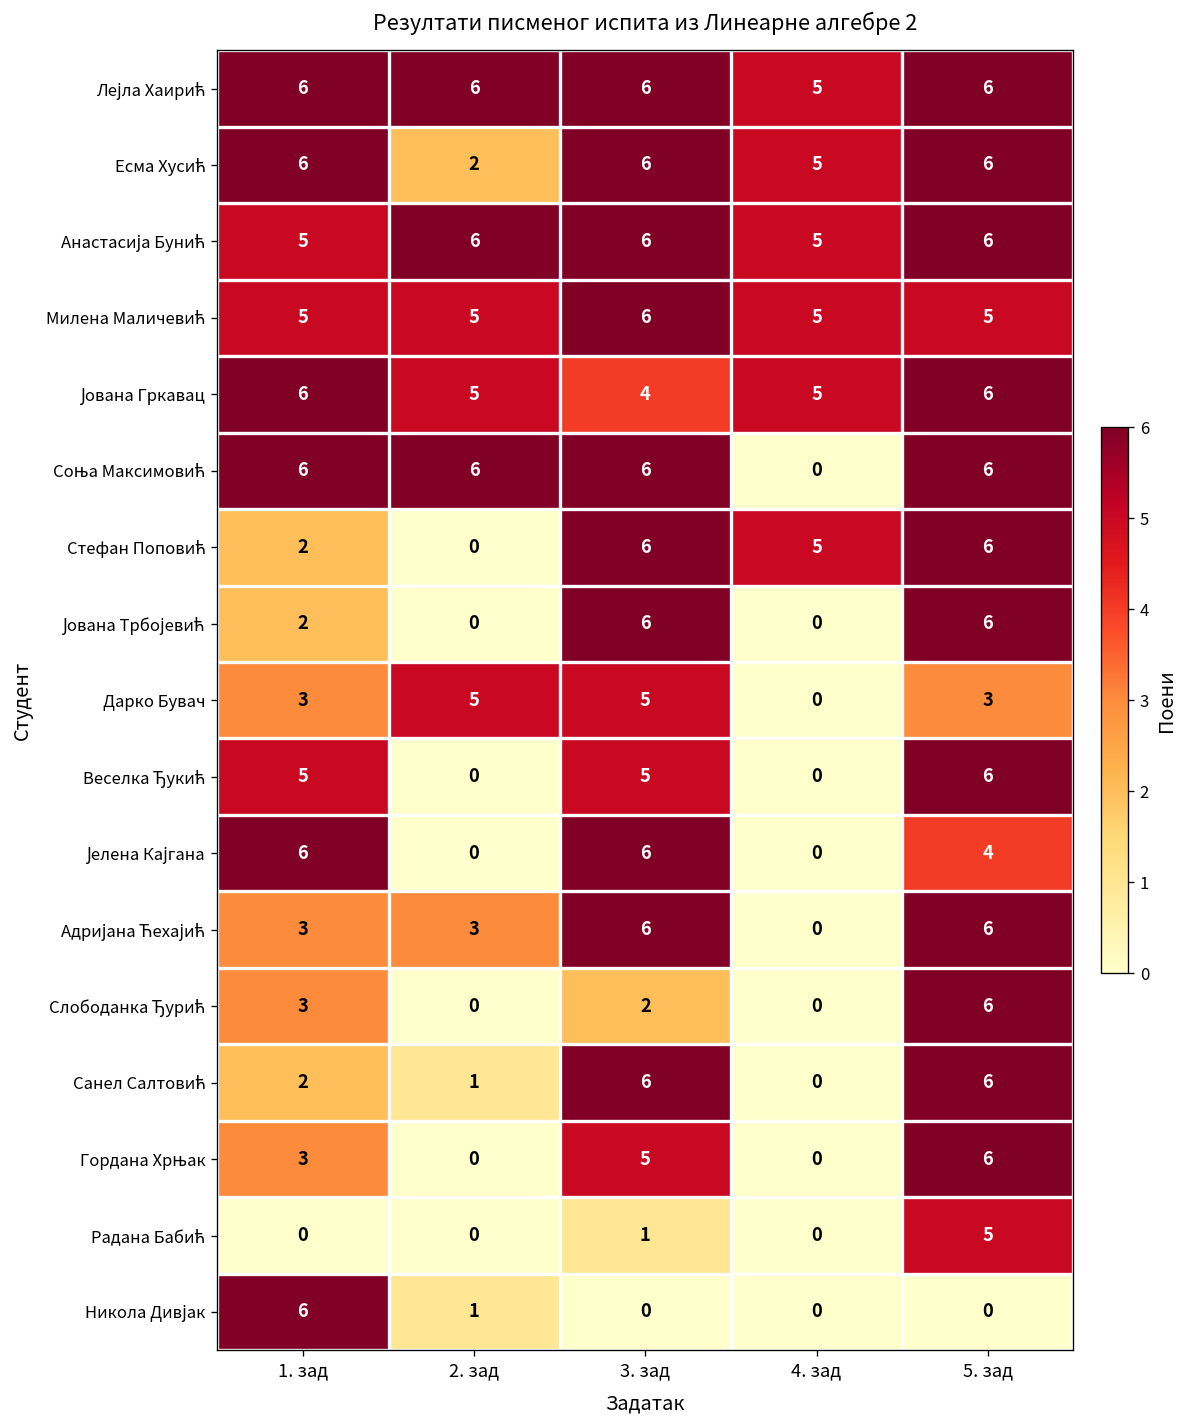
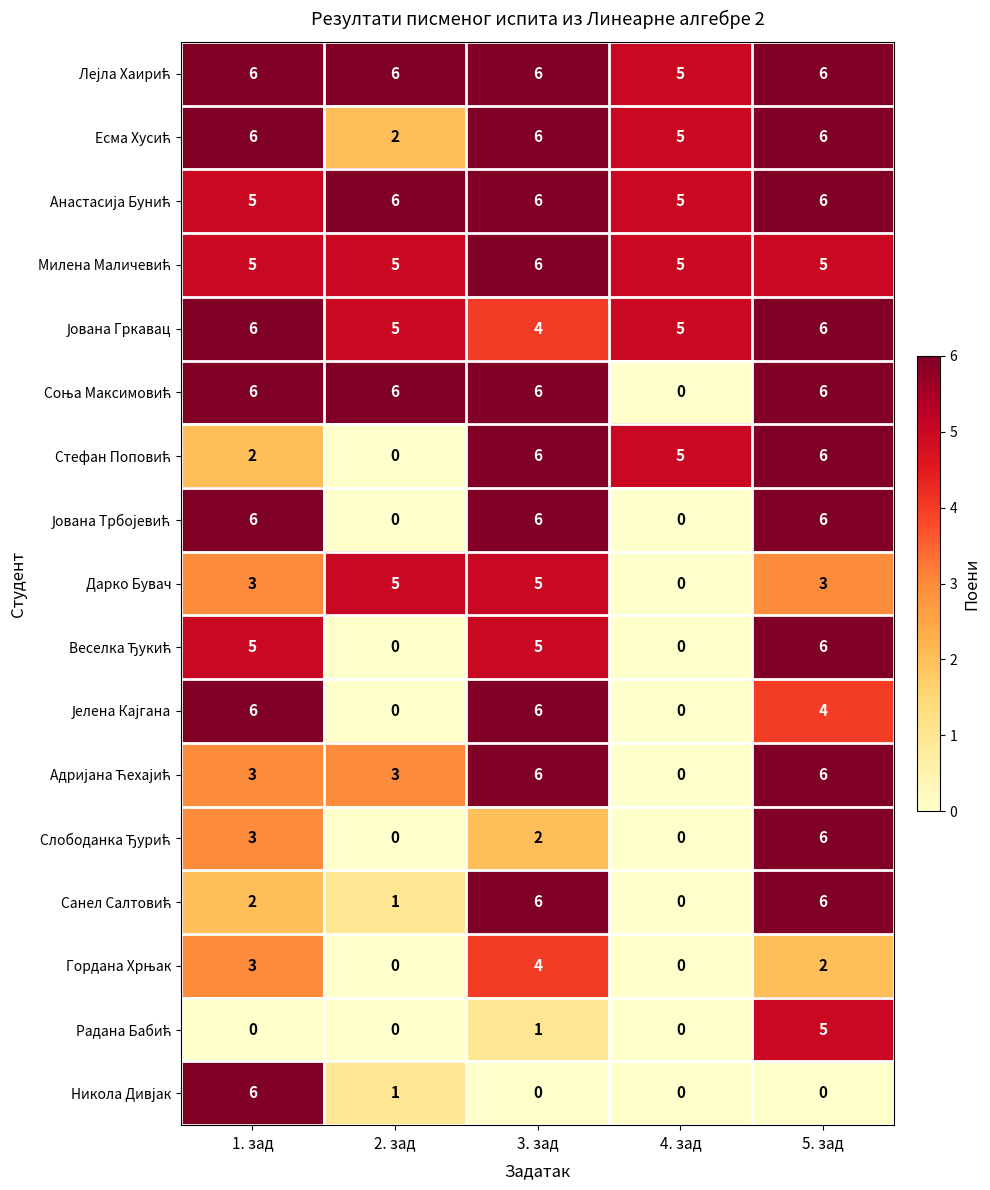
Јована Трбојевић, 1. зад: 2 -> 6
Гордана Хрњак, 3. зад: 5 -> 4
Гордана Хрњак, 5. зад: 6 -> 2
